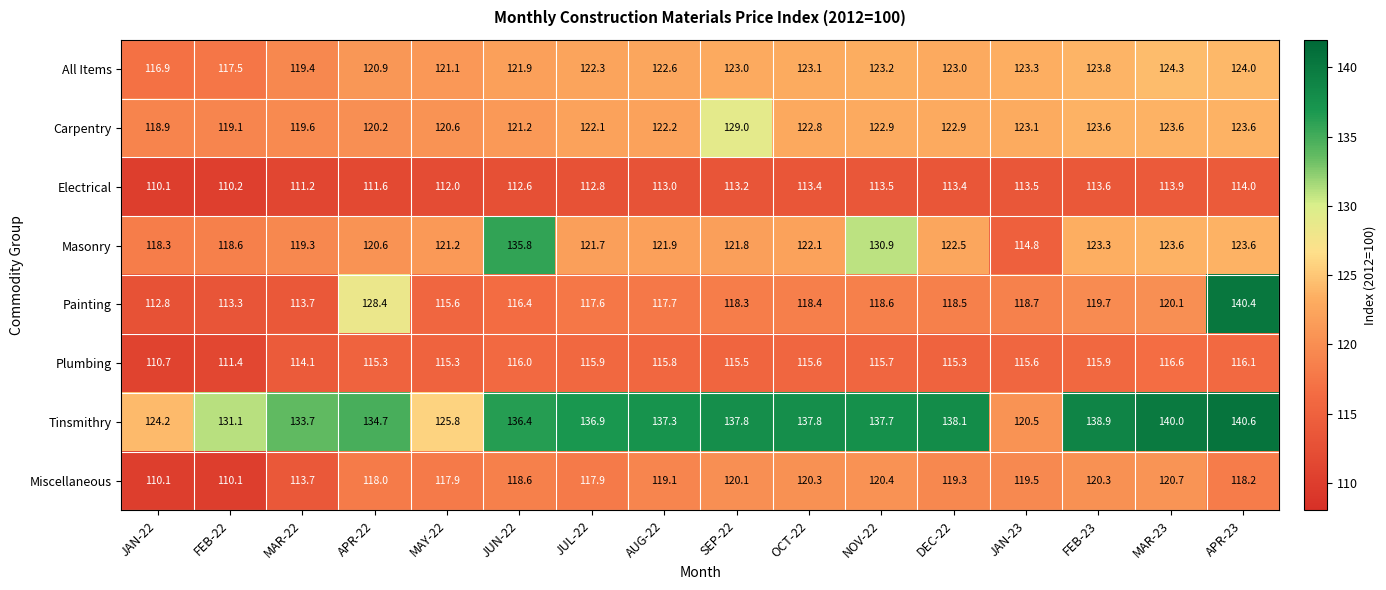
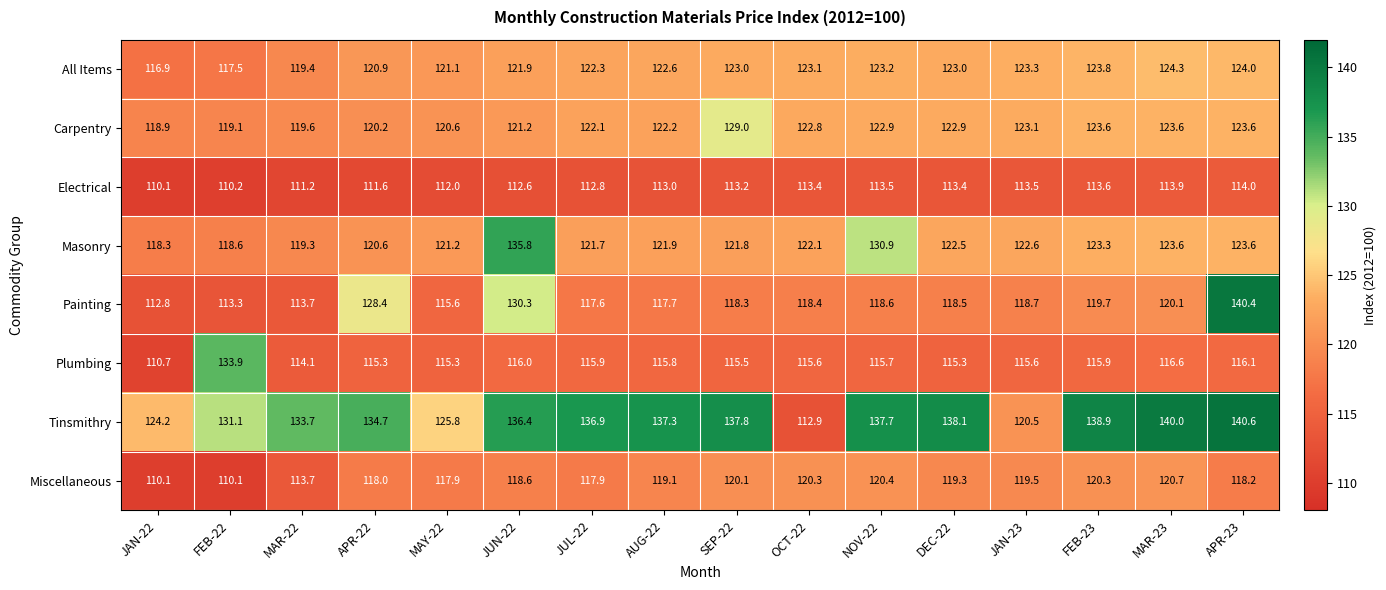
Masonry, JAN-23: 114.8 -> 122.6
Painting, JUN-22: 116.4 -> 130.3
Plumbing, FEB-22: 111.4 -> 133.9
Tinsmithry, OCT-22: 137.8 -> 112.9
